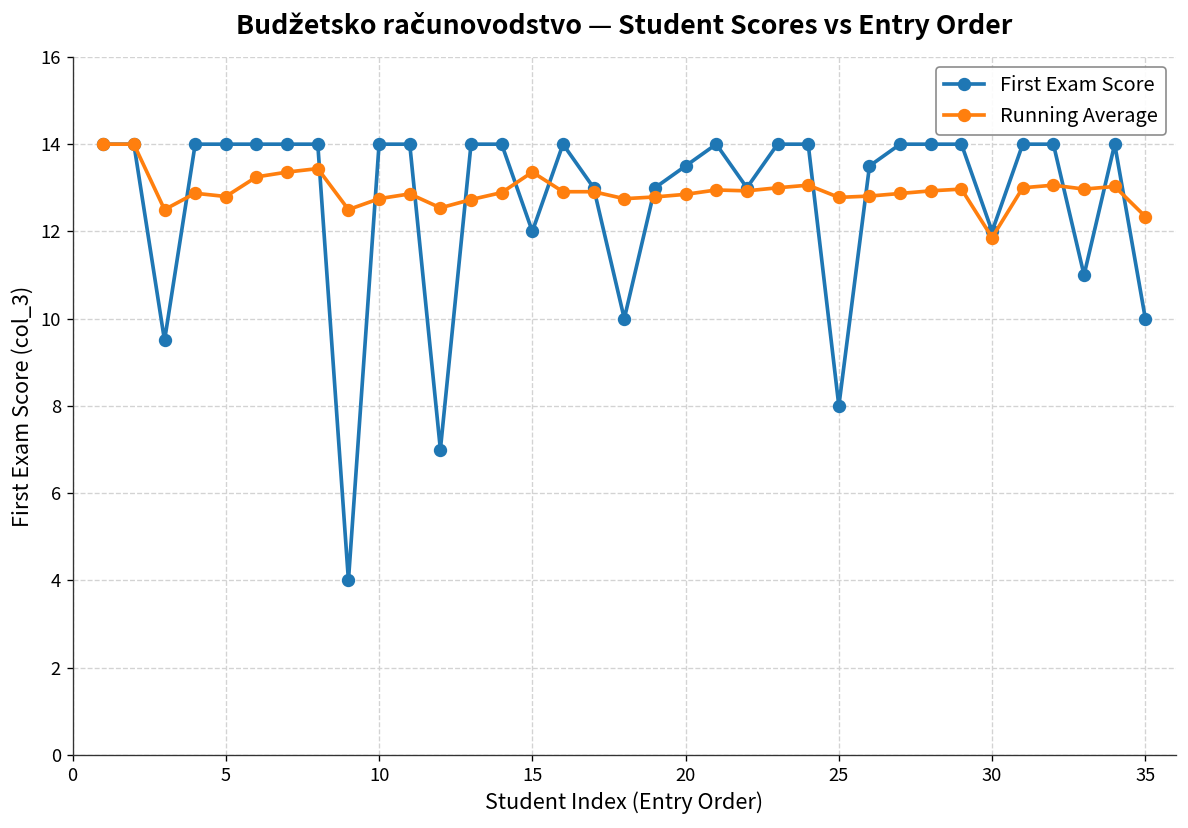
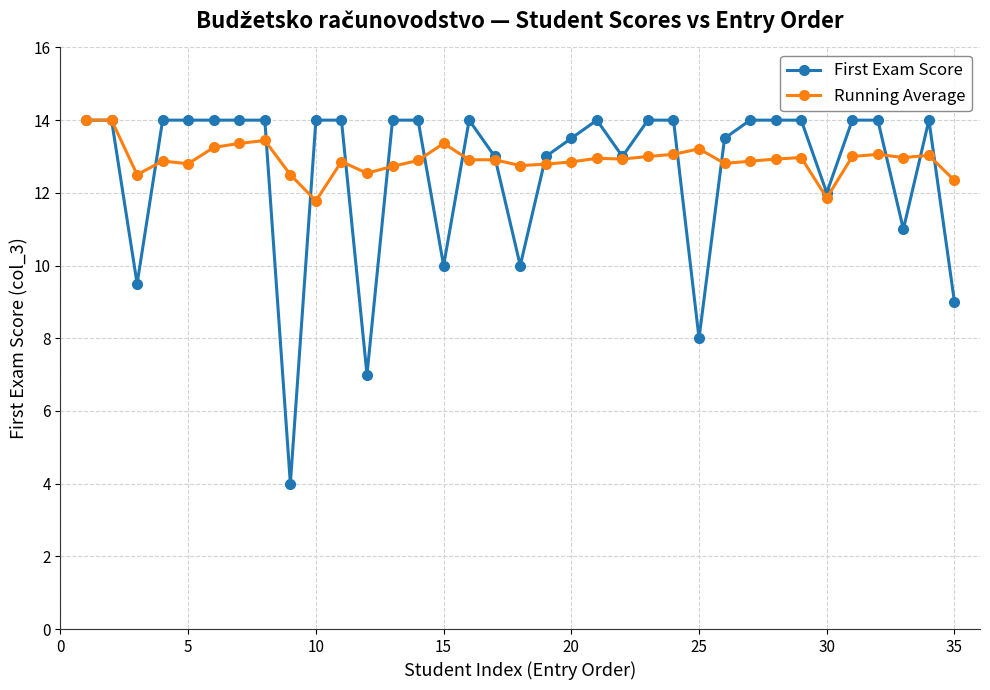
Running Average, 10: 12.8 -> 11.8
First Exam Score, 15: 12 -> 10
Running Average, 25: 12.8 -> 13.2
First Exam Score, 35: 10 -> 9
